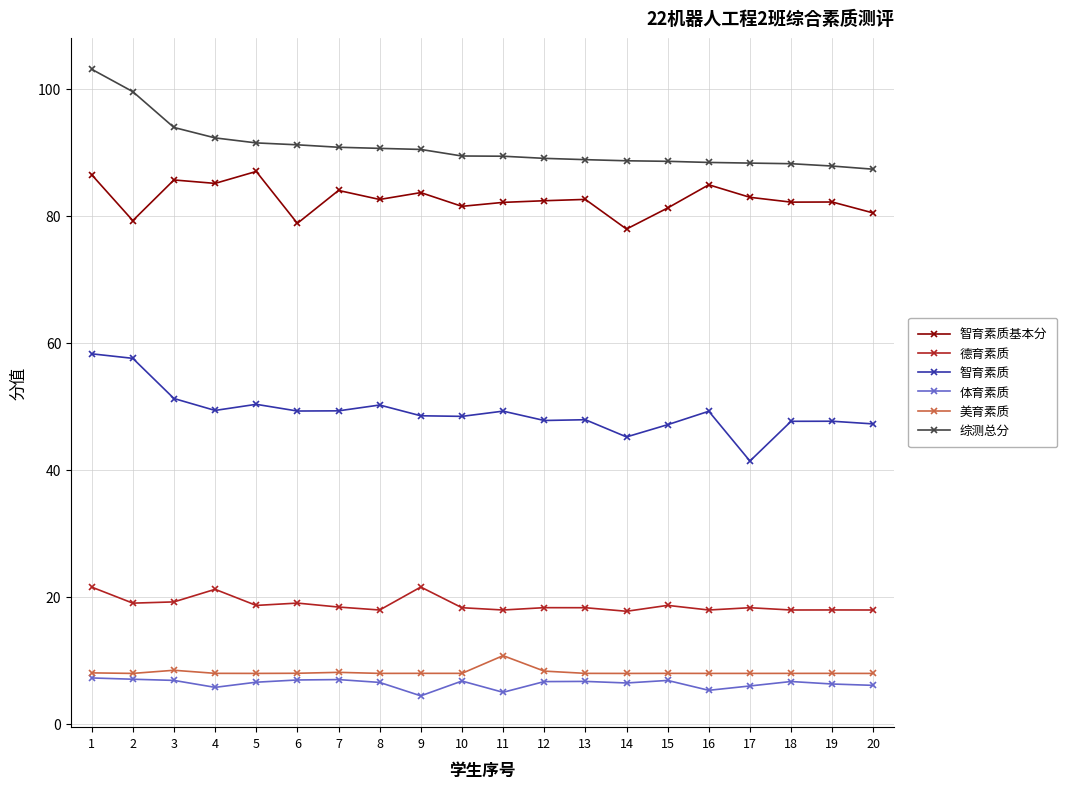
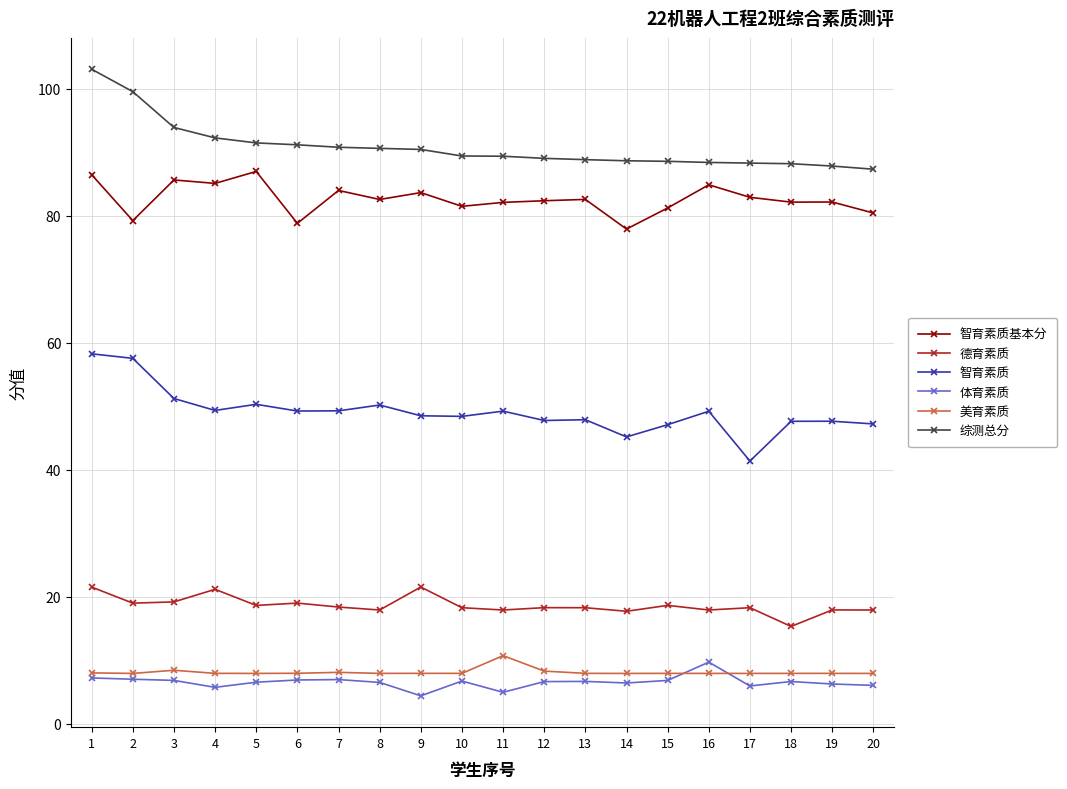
体育素质, 16: 5 -> 10
德育素质, 18: 18 -> 15
